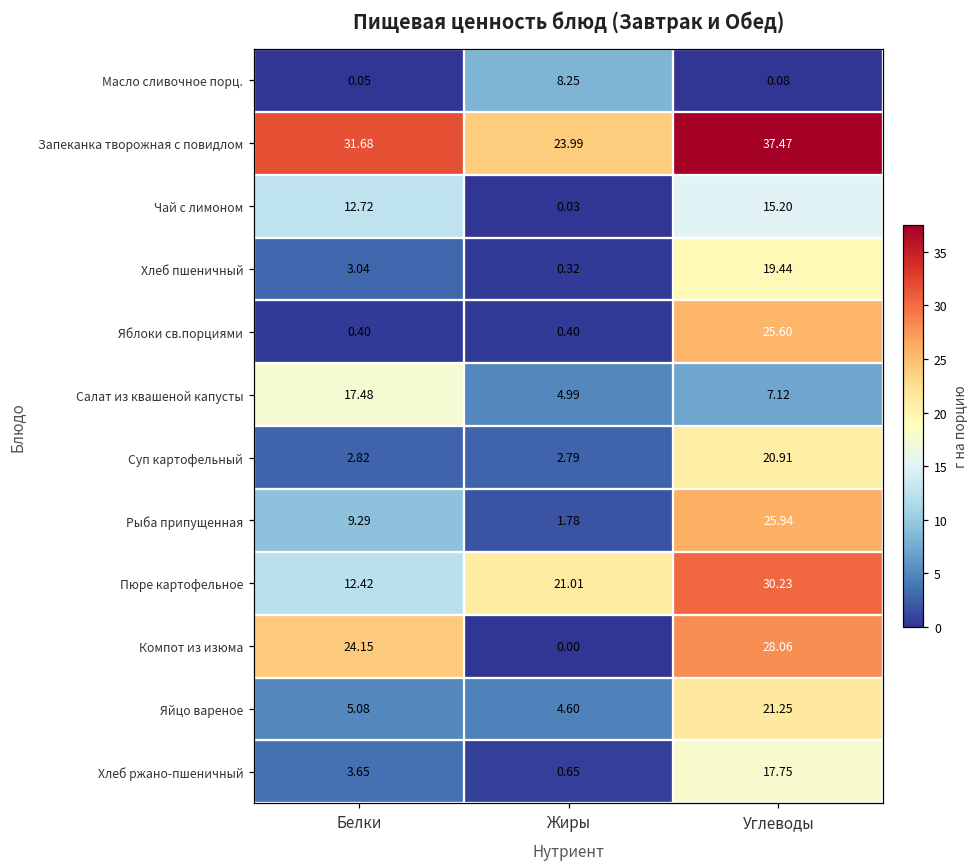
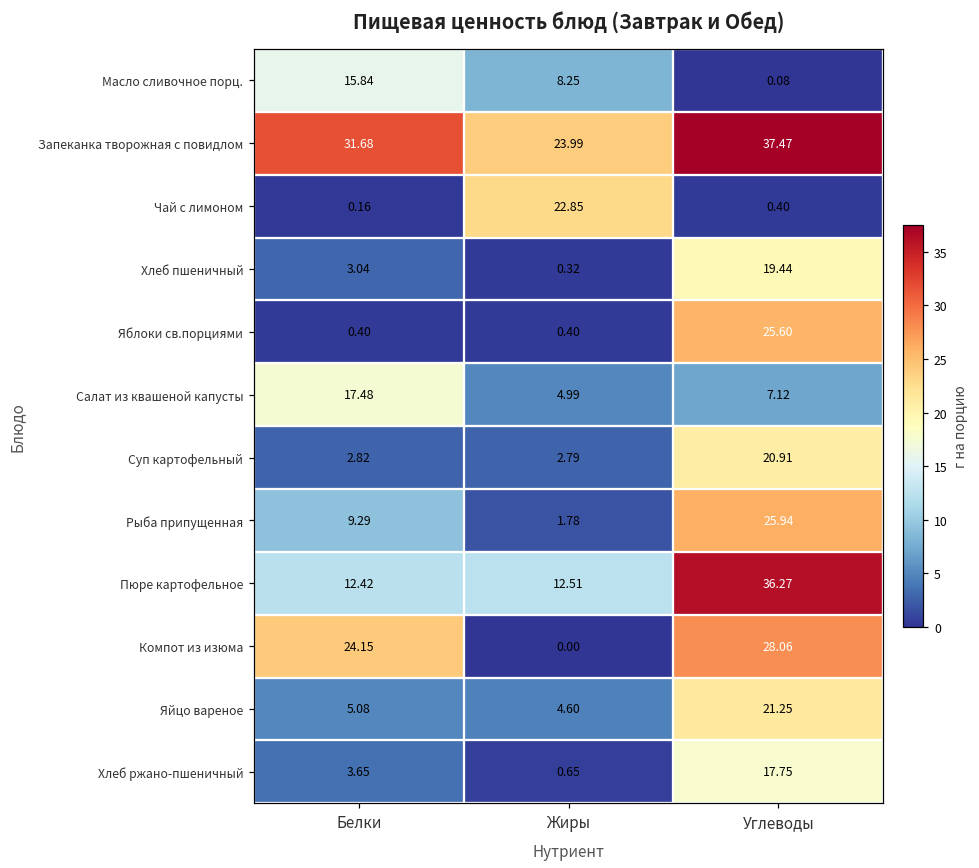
Масло сливочное порц., Белки: 0.05 -> 15.84
Чай с лимоном, Белки: 12.72 -> 0.16
Чай с лимоном, Жиры: 0.03 -> 22.85
Чай с лимоном, Углеводы: 15.20 -> 0.40
Пюре картофельное, Жиры: 21.01 -> 12.51
Пюре картофельное, Углеводы: 30.23 -> 36.27
